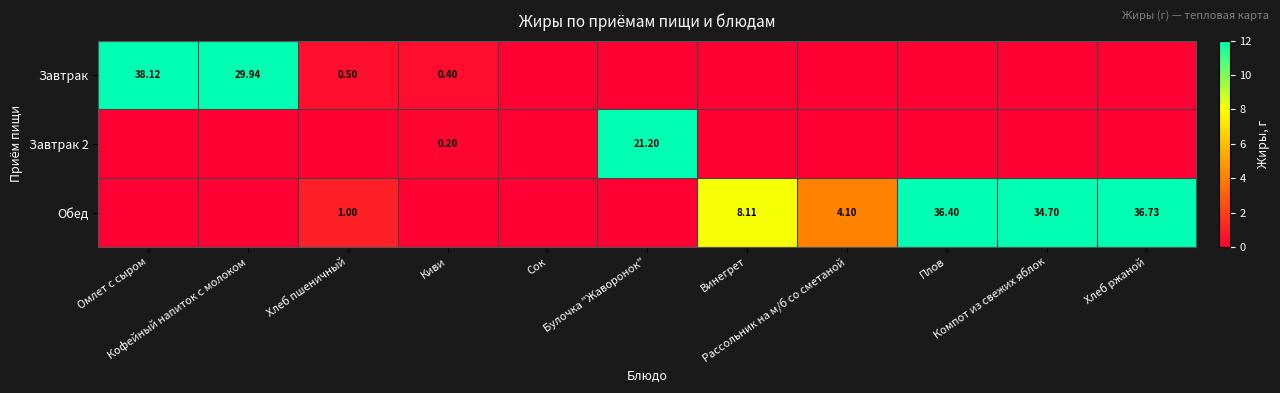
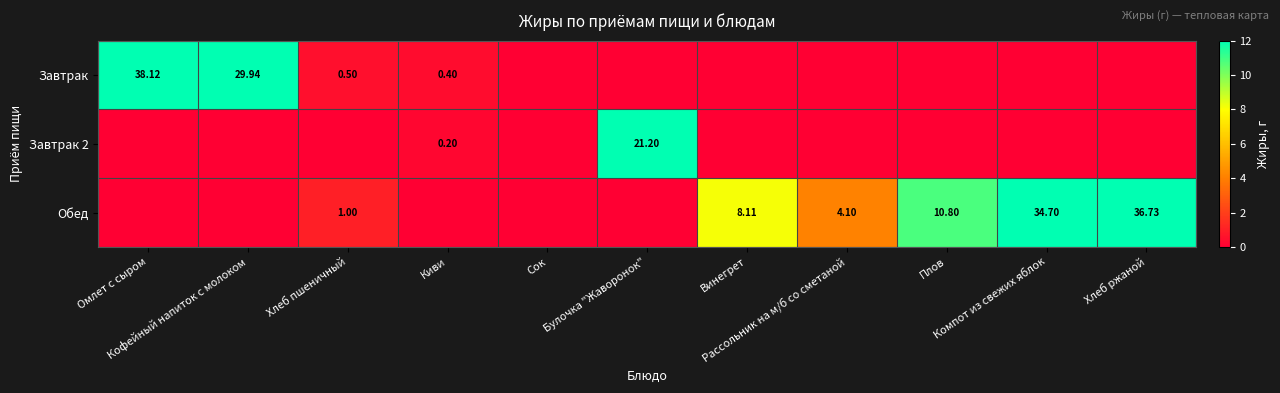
Обед, Плов: 36.40 -> 10.80
